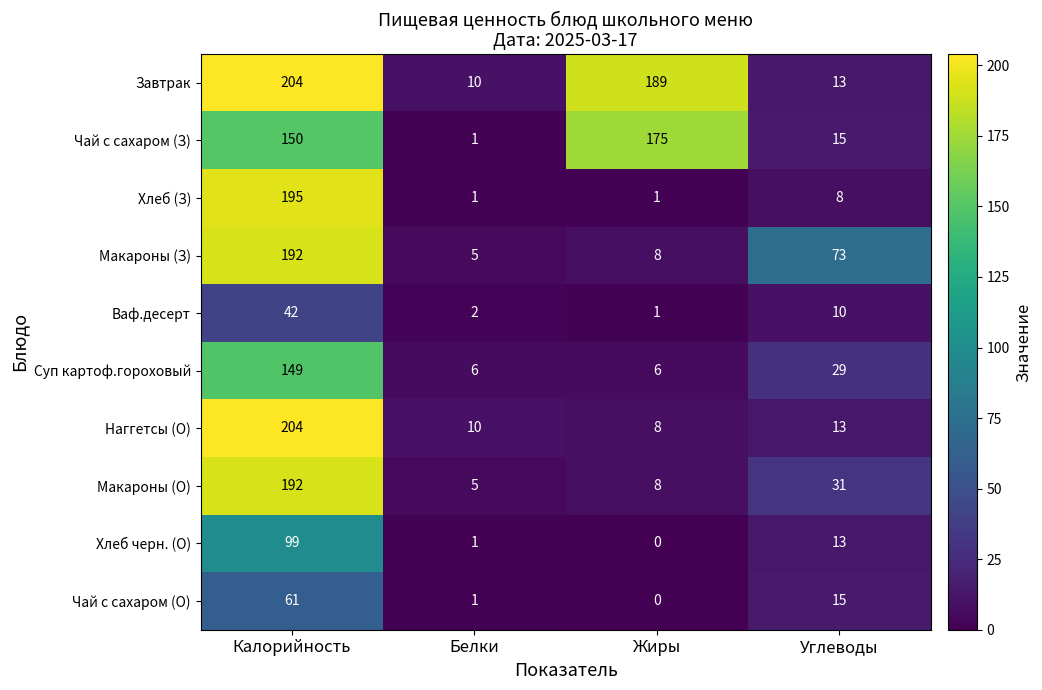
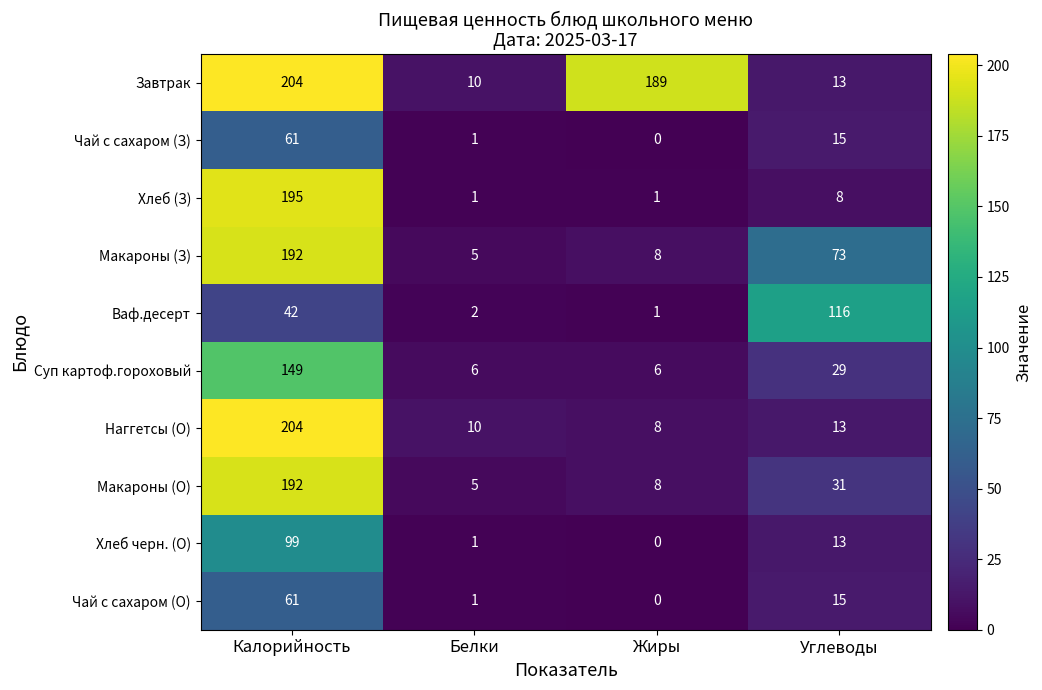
Чай с сахаром (З), Калорийность: 150 -> 61
Чай с сахаром (З), Жиры: 175 -> 0
Ваф.десерт, Углеводы: 10 -> 116
